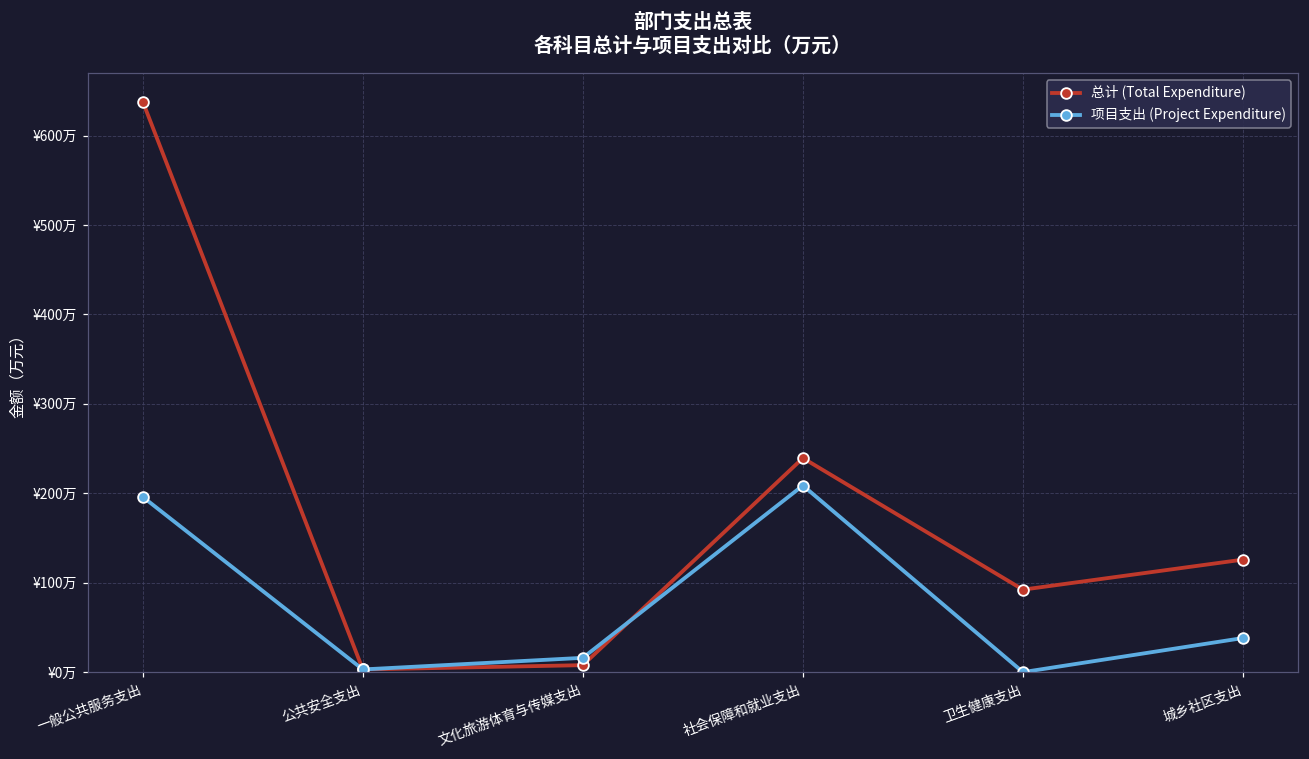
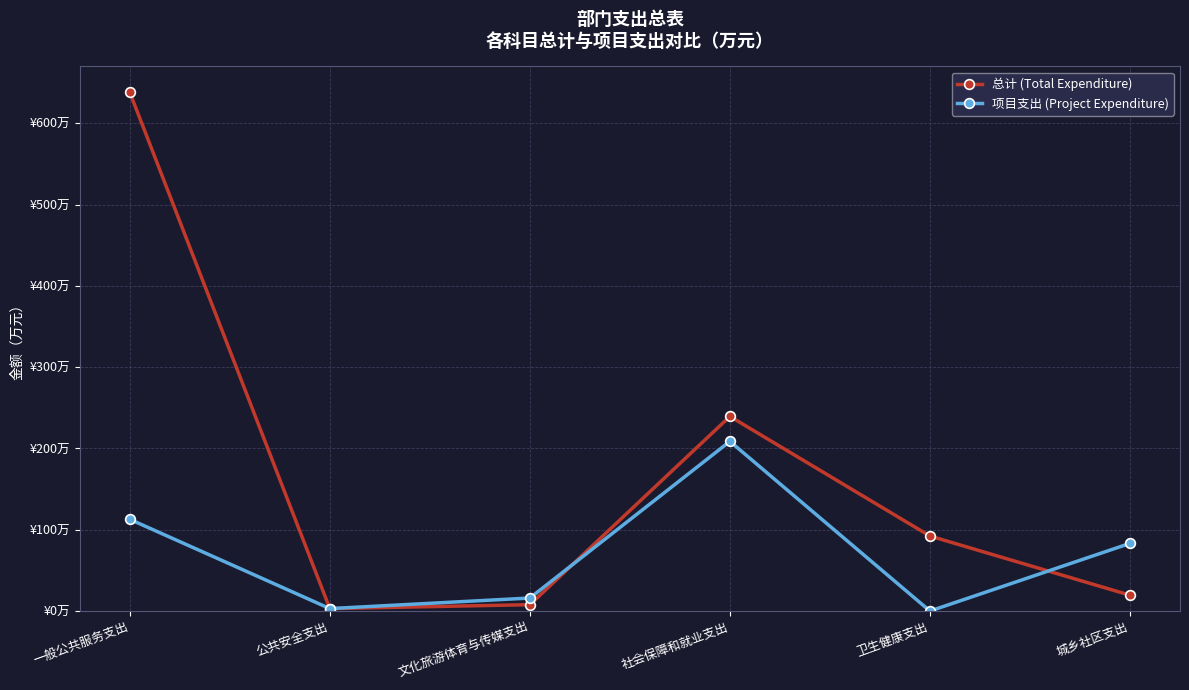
项目支出 (Project Expenditure), 一般公共服务支出: ¥200万 -> ¥110万
总计 (Total Expenditure), 城乡社区支出: ¥130万 -> ¥20万
项目支出 (Project Expenditure), 城乡社区支出: ¥40万 -> ¥80万
